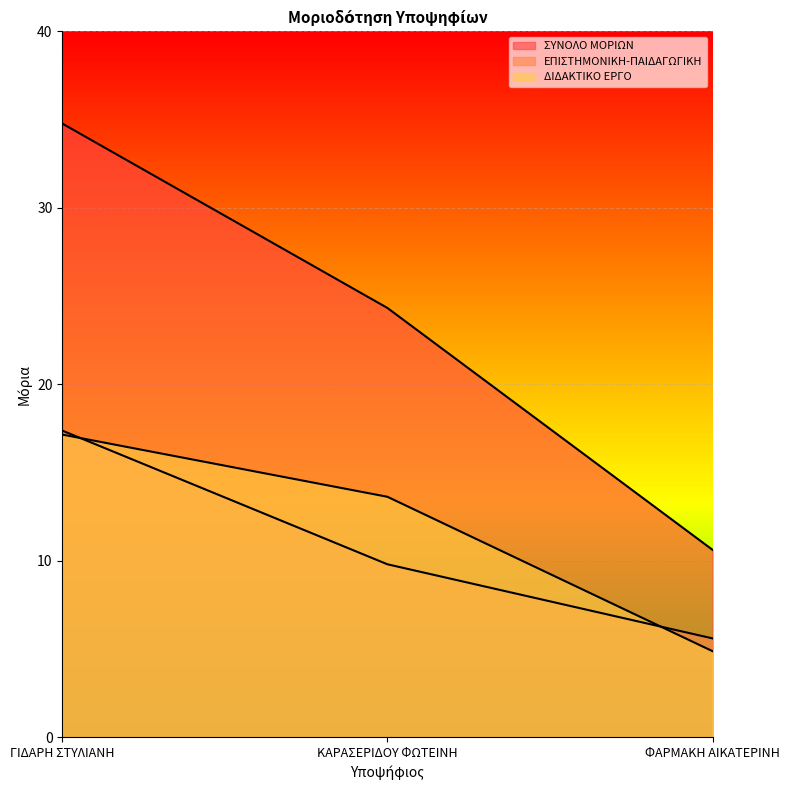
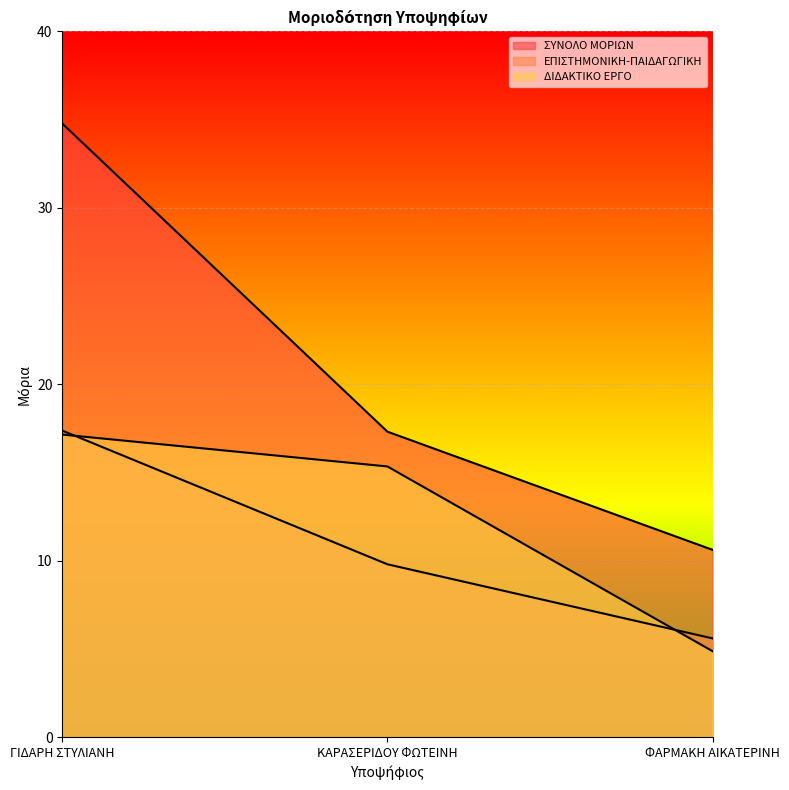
ΣΥΝΟΛΟ ΜΟΡΙΩΝ, ΚΑΡΑΣΕΡΙΔΟΥ ΦΩΤΕΙΝΗ: 24.3 -> 17.3
ΔΙΔΑΚΤΙΚΟ ΕΡΓΟ, ΚΑΡΑΣΕΡΙΔΟΥ ΦΩΤΕΙΝΗ: 13.6 -> 15.3
